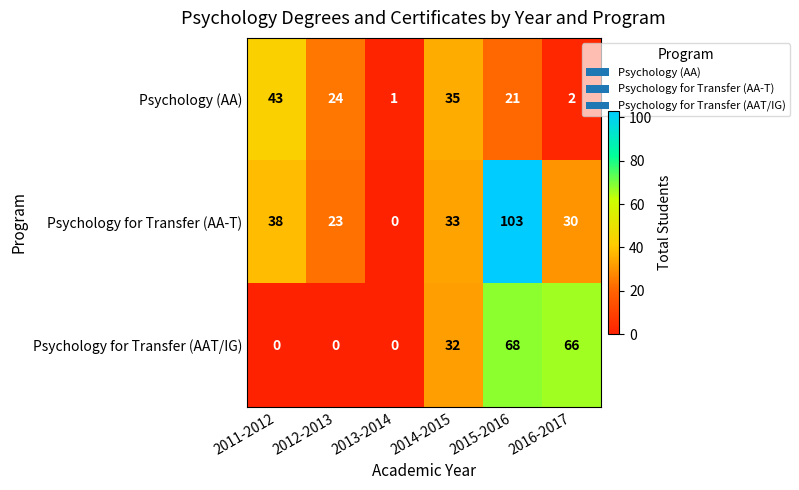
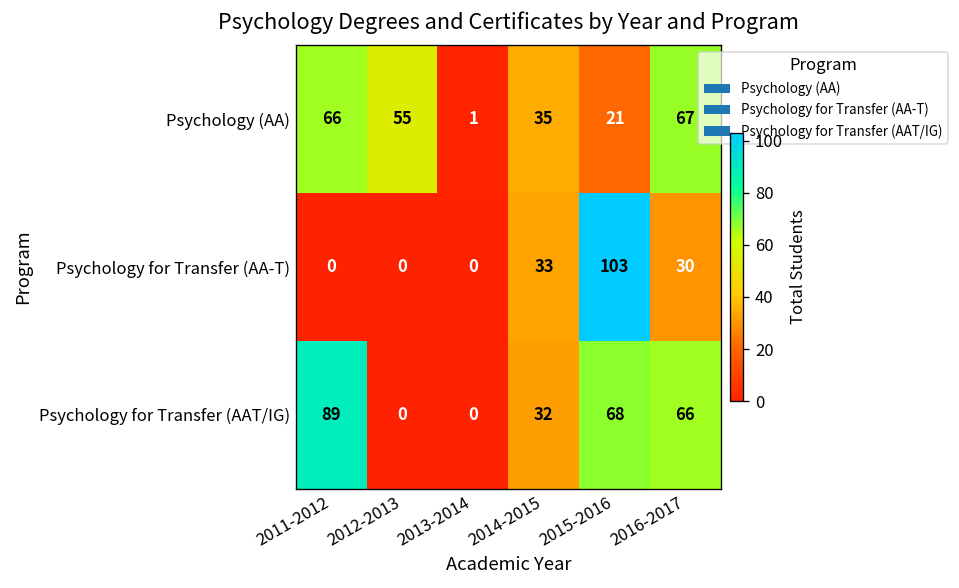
Psychology (AA), 2011-2012: 43 -> 66
Psychology (AA), 2012-2013: 24 -> 55
Psychology (AA), 2016-2017: 2 -> 67
Psychology for Transfer (AA-T), 2011-2012: 38 -> 0
Psychology for Transfer (AA-T), 2012-2013: 23 -> 0
Psychology for Transfer (AAT/IG), 2011-2012: 0 -> 89
